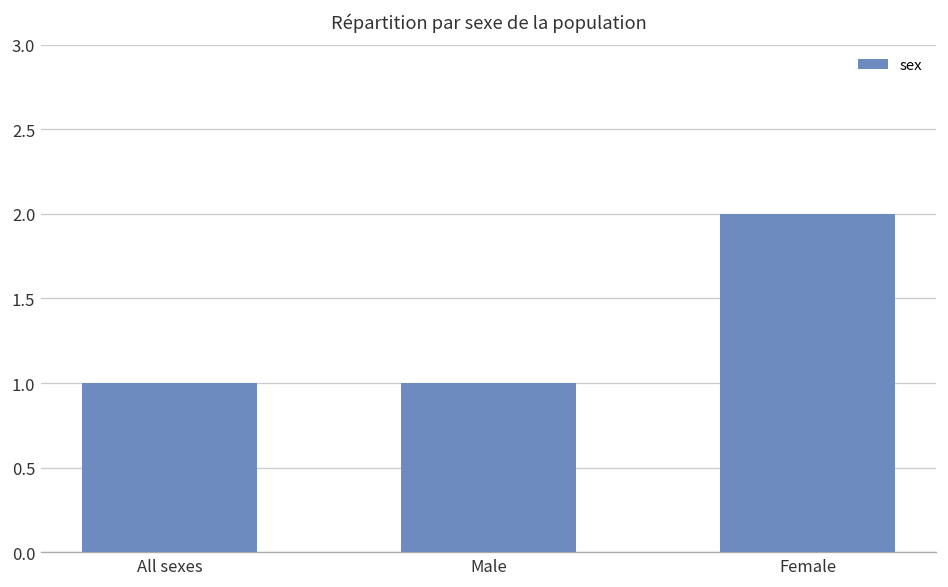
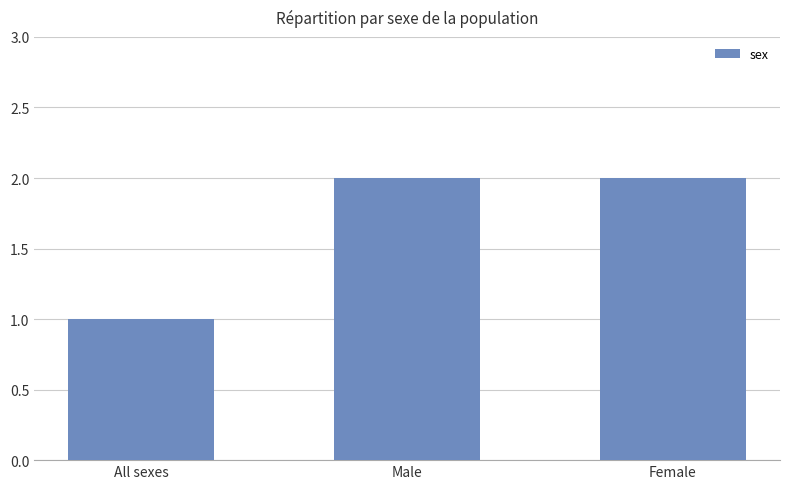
Male: 1 -> 2
